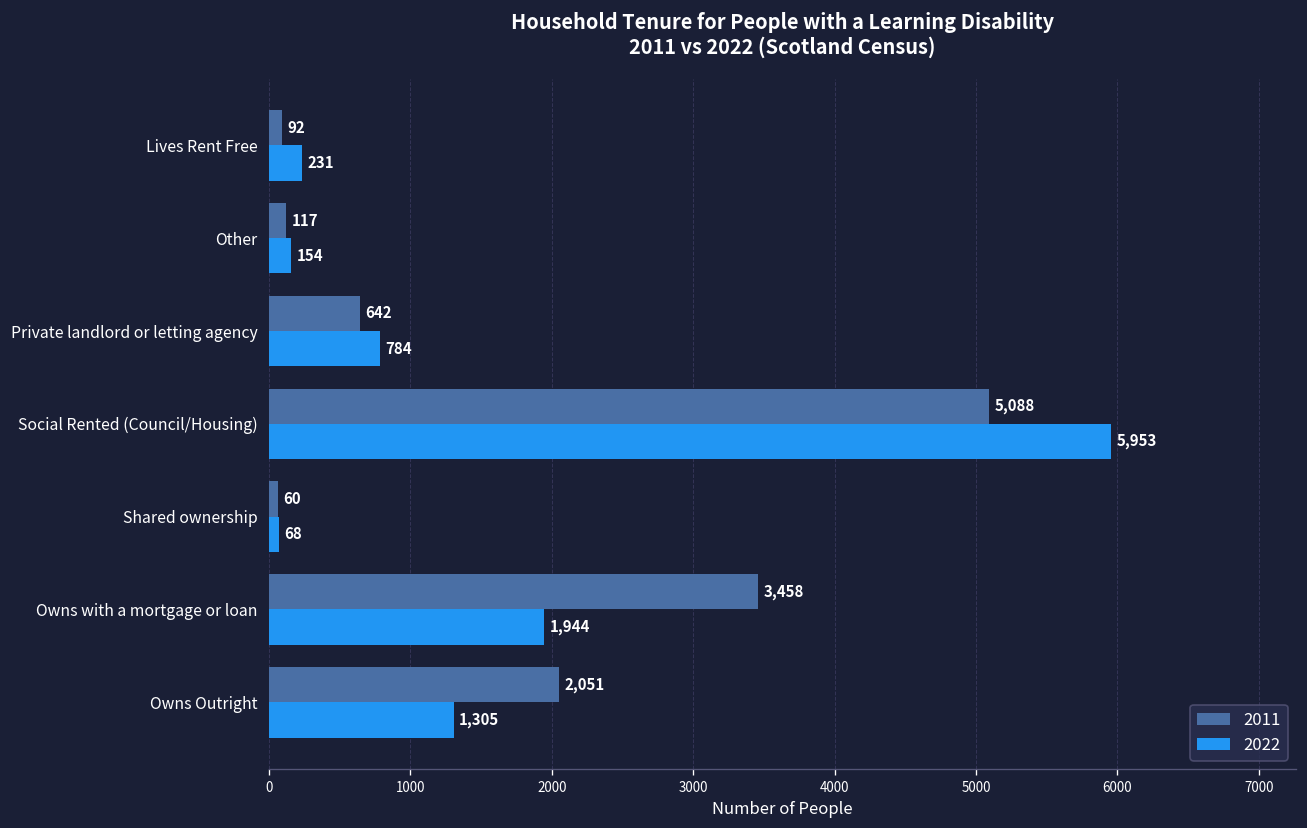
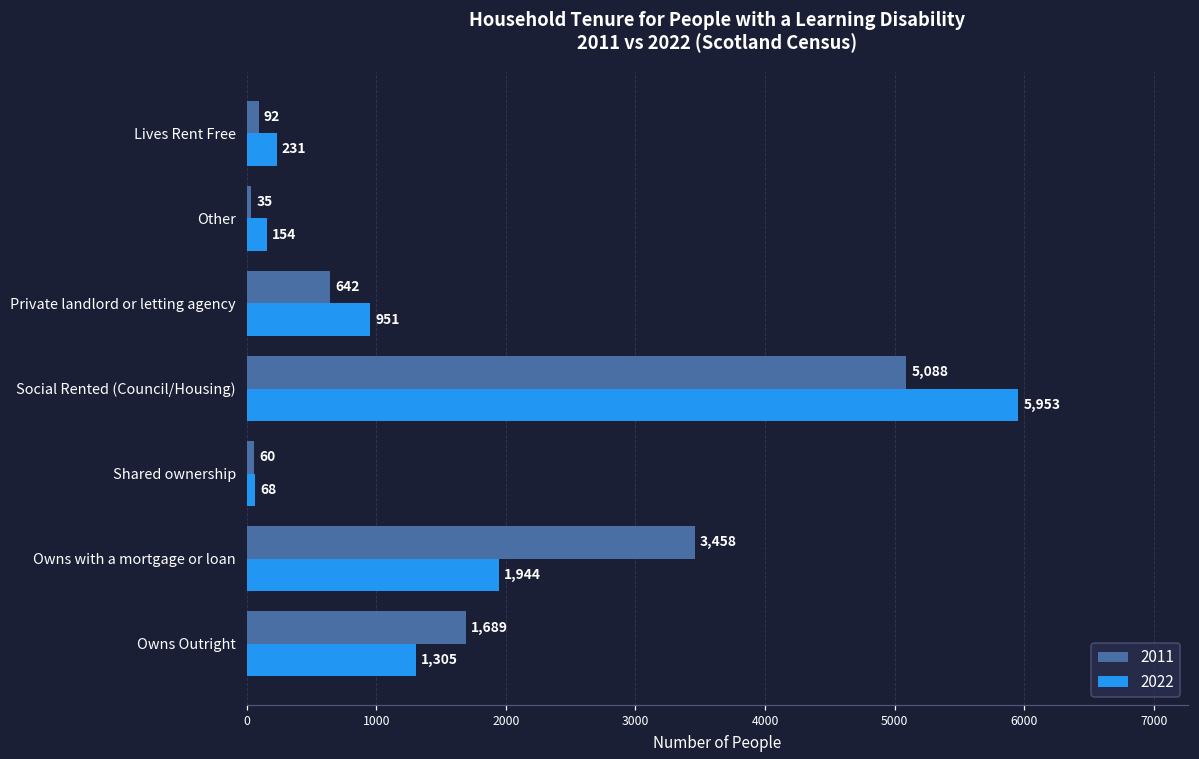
2011, Other: 117 -> 35
2022, Private landlord or letting agency: 784 -> 951
2011, Owns Outright: 2,051 -> 1,689
